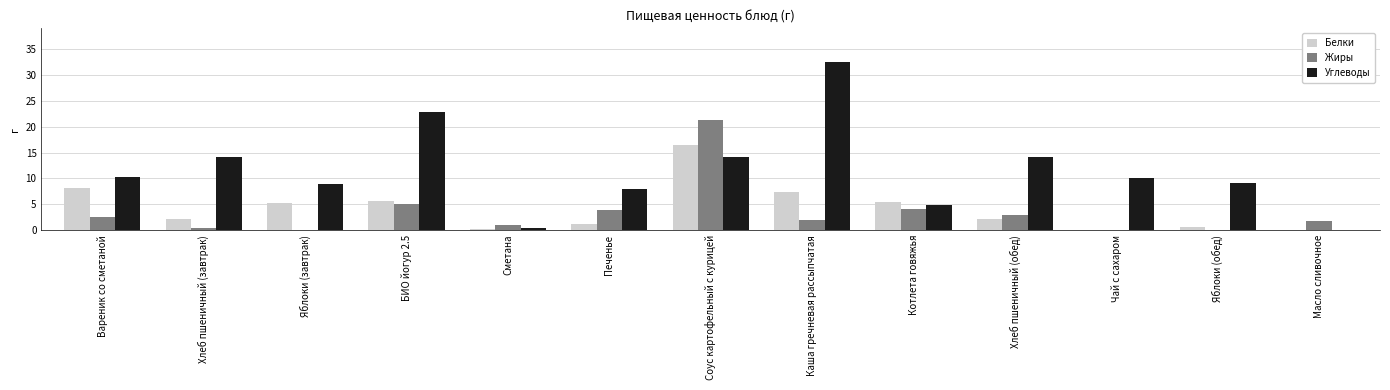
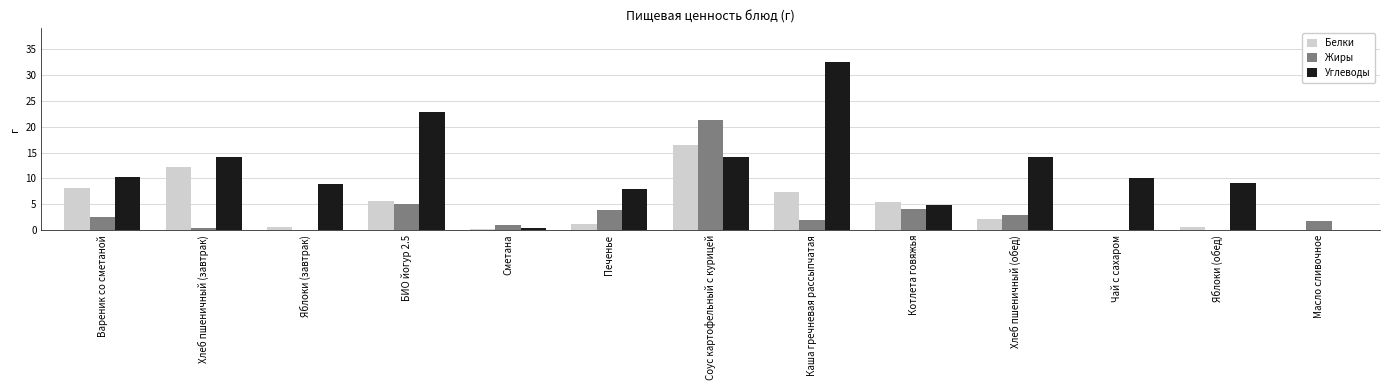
Белки, Хлеб пшеничный (завтрак): 2 -> 12
Белки, Яблоки (завтрак): 5 -> 0
